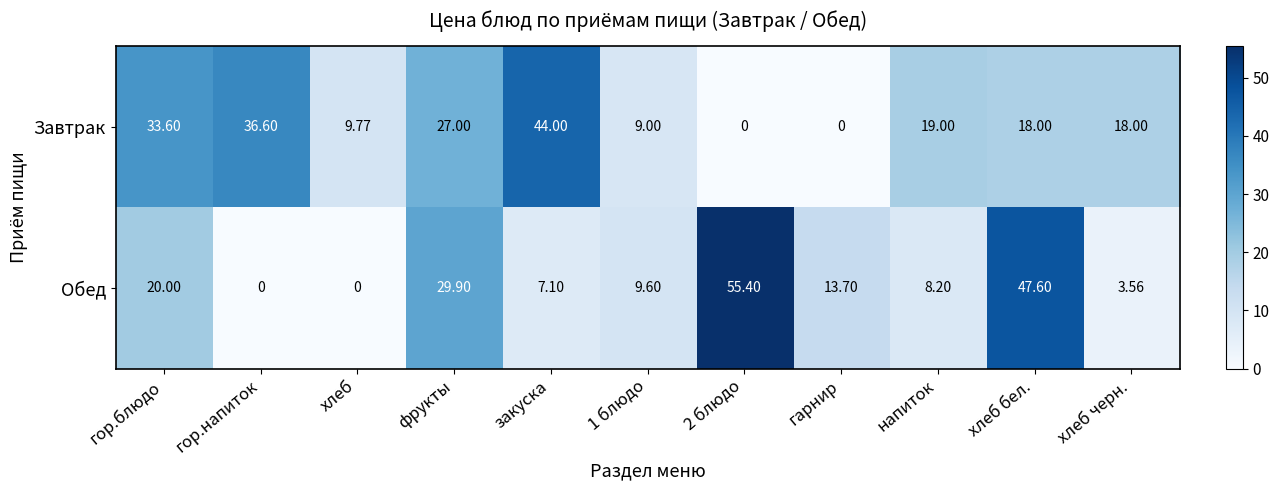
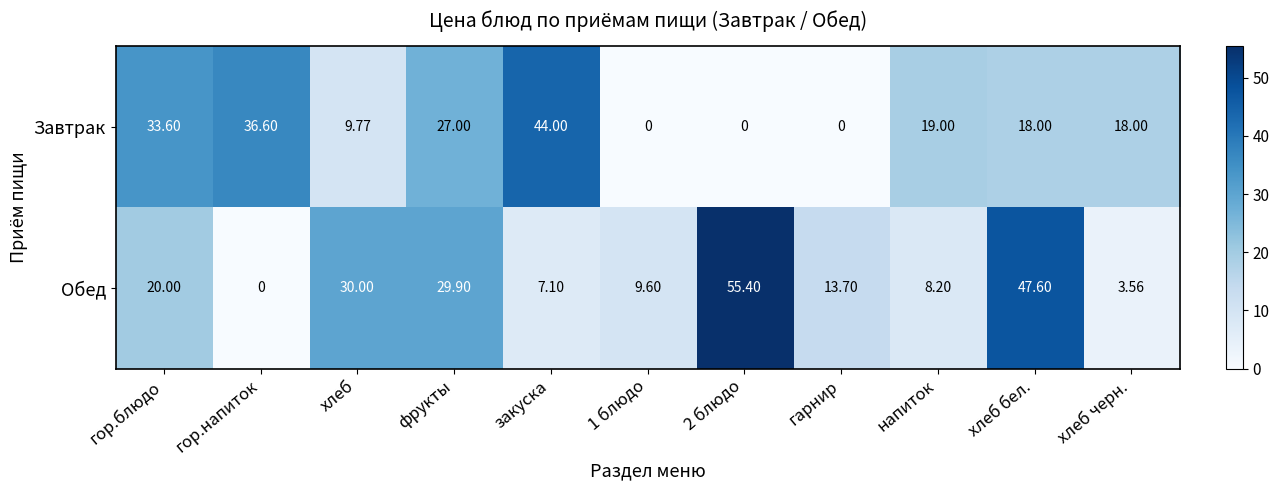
Завтрак, 1 блюдо: 9.00 -> 0
Обед, хлеб: 0 -> 30.00
